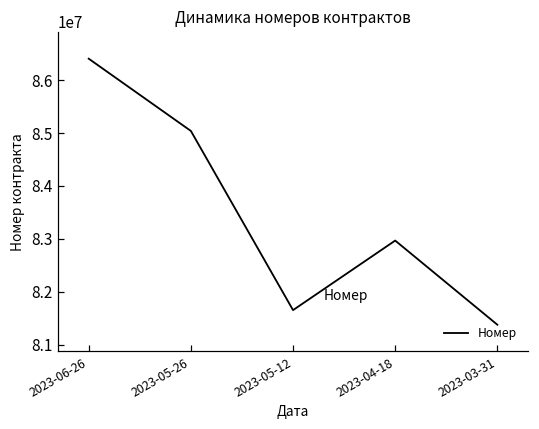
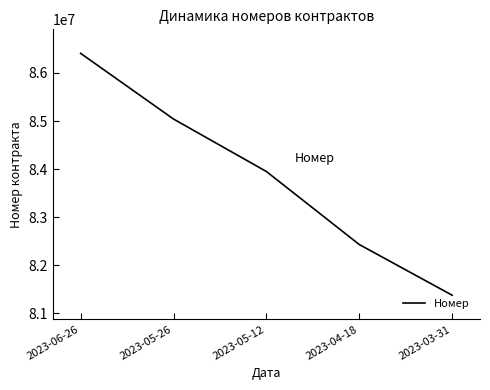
2023-05-12: 81700000 -> 83900000
2023-04-18: 83000000 -> 82400000
